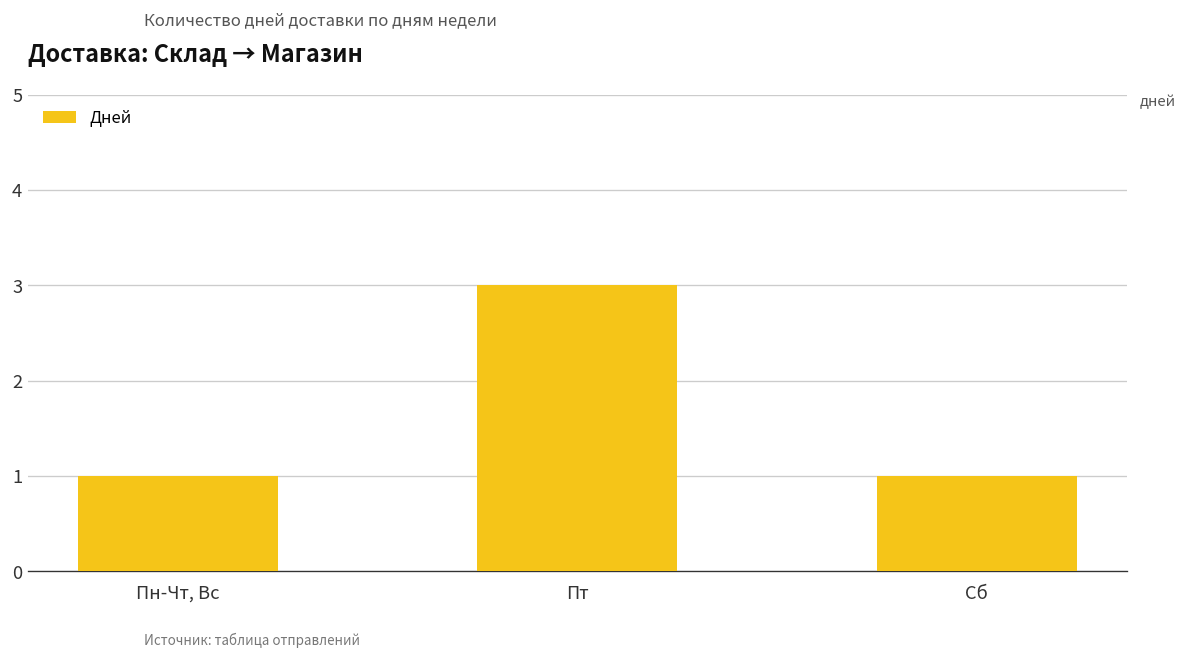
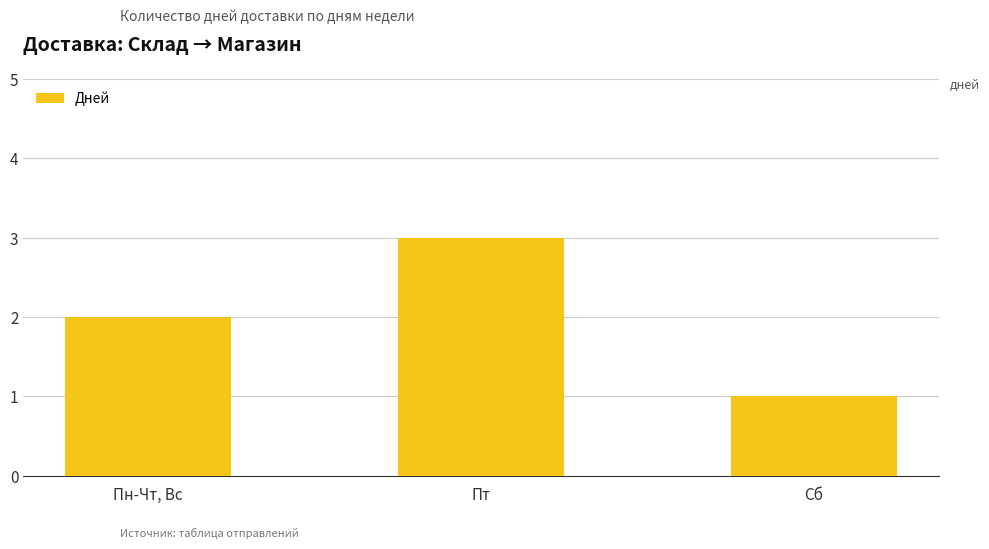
Пн-Чт, Вс: 1 -> 2
